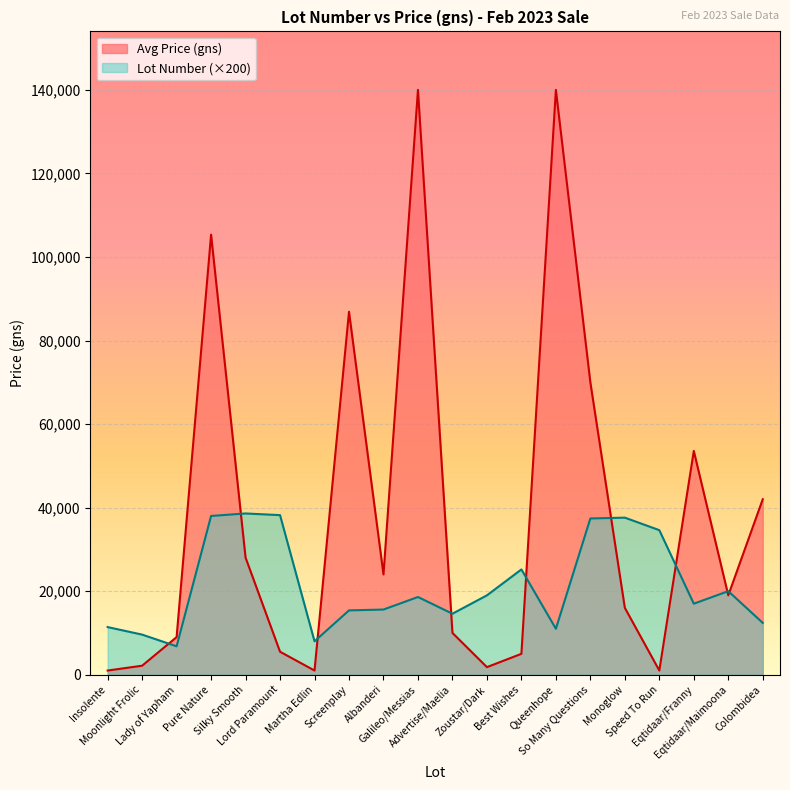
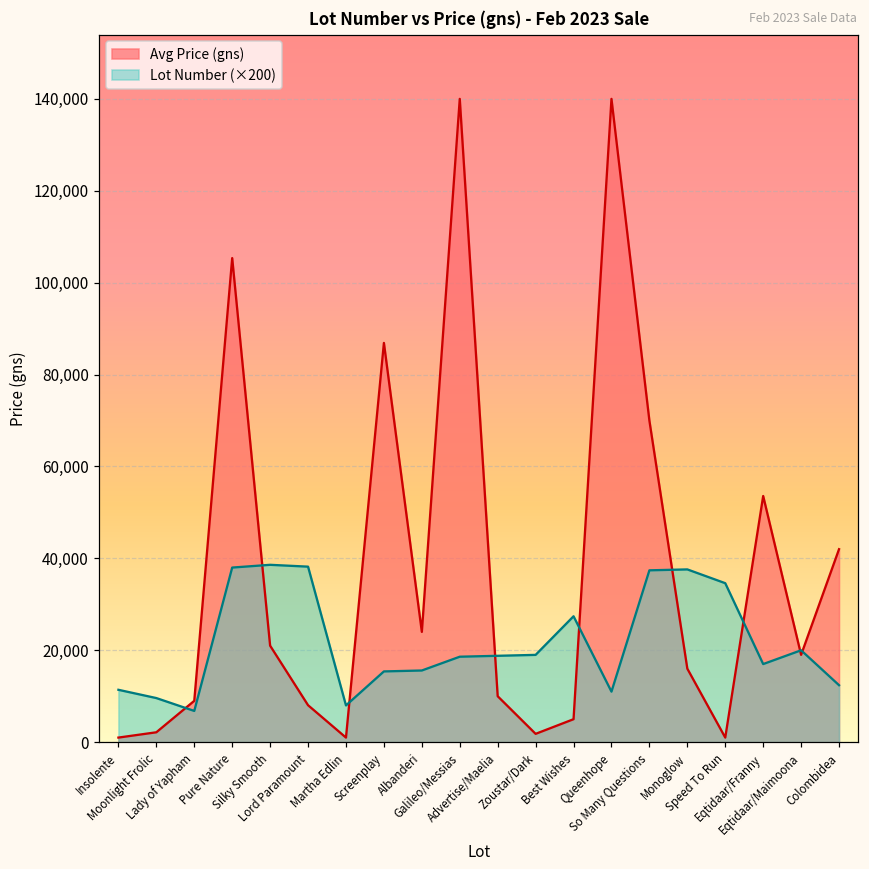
Avg Price (gns), Silky Smooth: 28,000 -> 21,000
Avg Price (gns), Lord Paramount: 6,000 -> 8,000
Lot Number (×200), Advertise/Maelia: 15,000 -> 19,000
Lot Number (×200), Best Wishes: 25,000 -> 27,000
